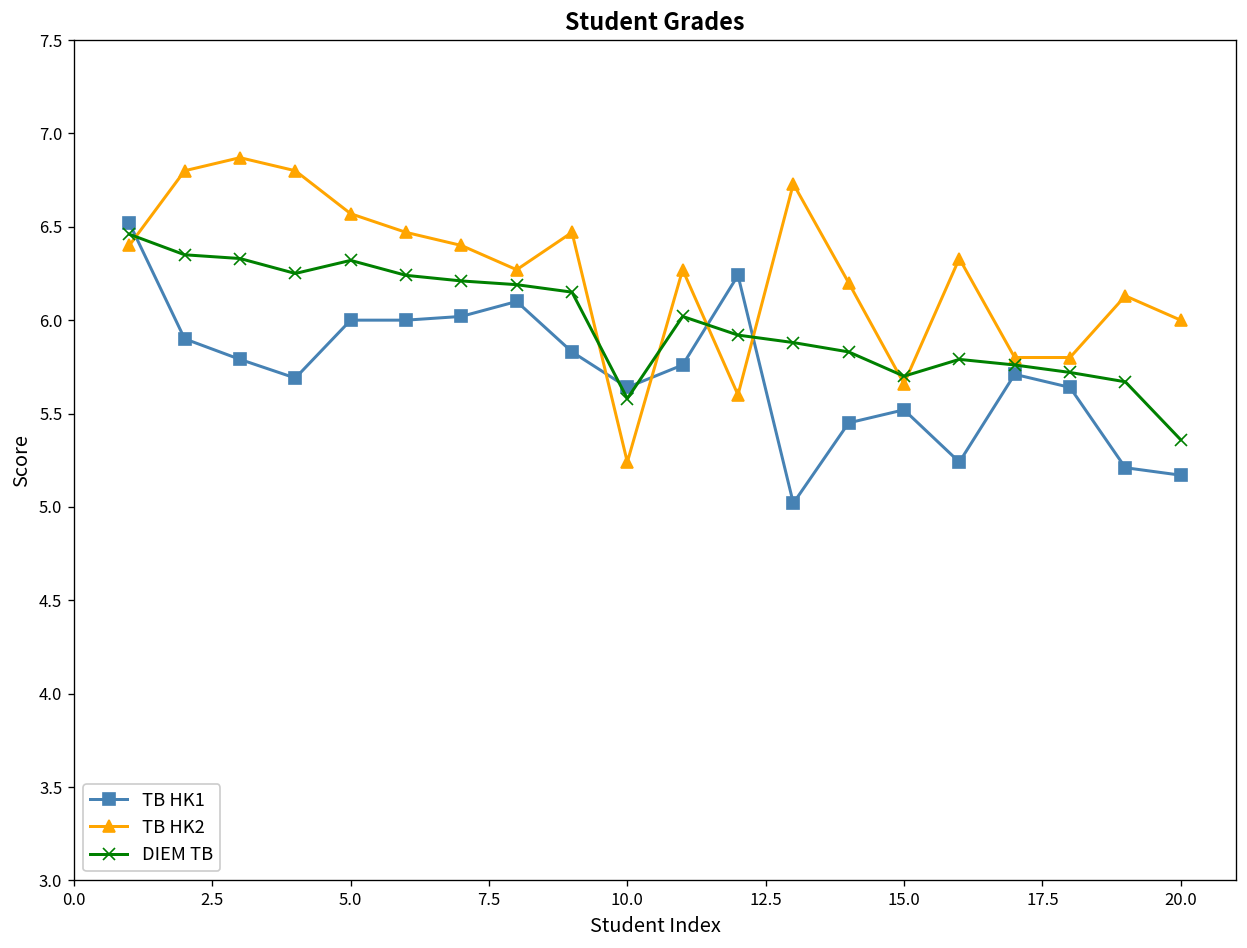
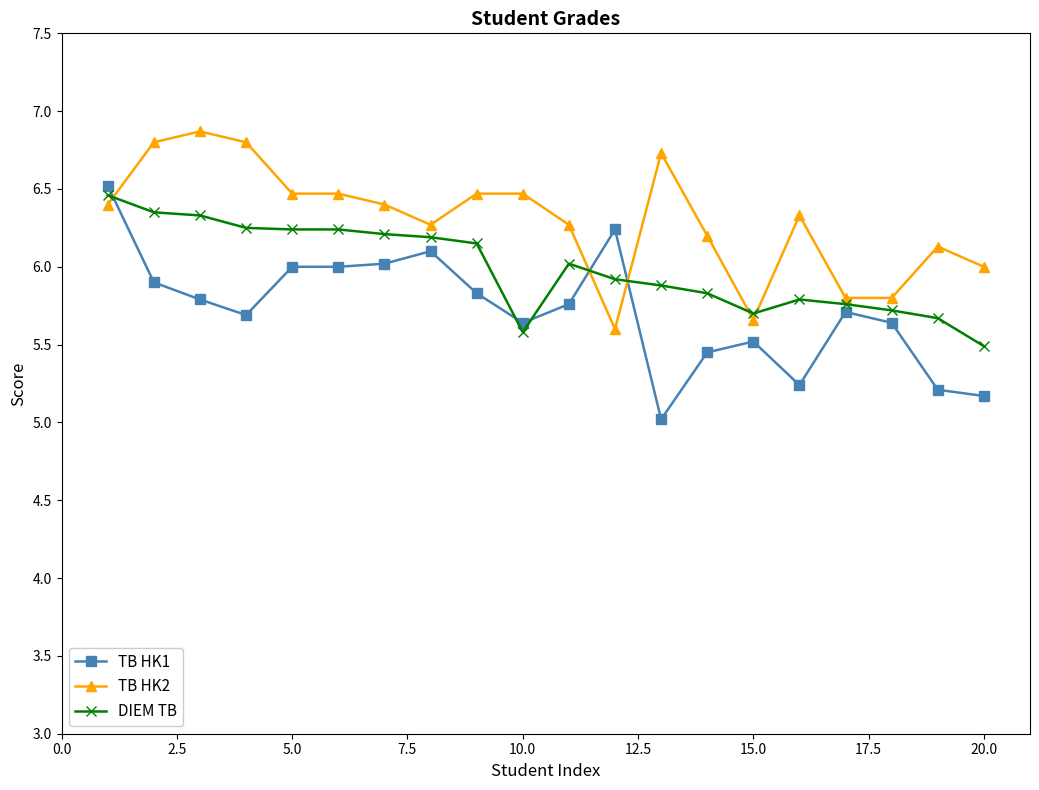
TB HK2, 5.0: 6.57 -> 6.47
DIEM TB, 5.0: 6.32 -> 6.24
TB HK2, 10.0: 5.24 -> 6.47
DIEM TB, 20.0: 5.36 -> 5.49
